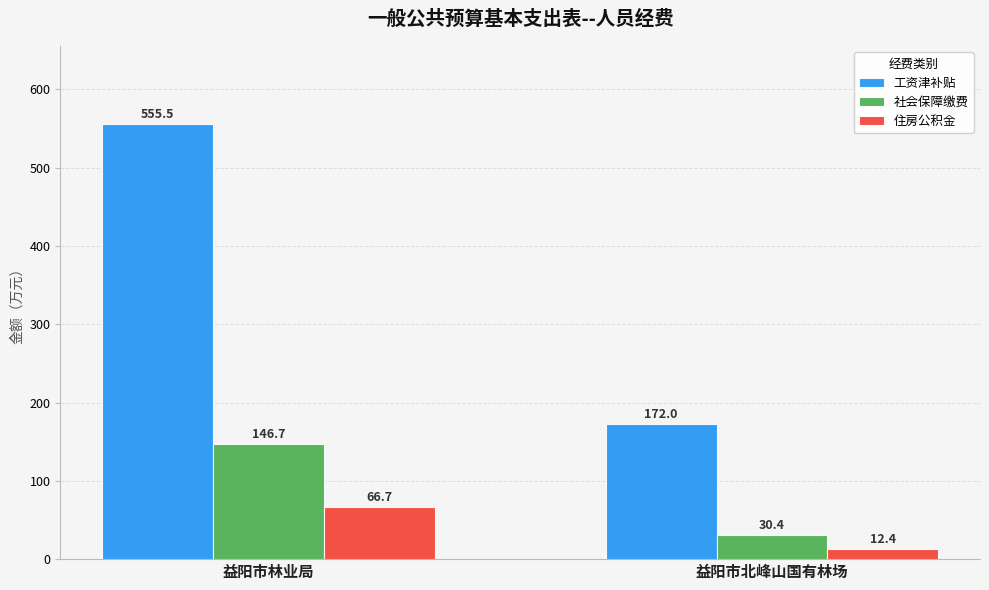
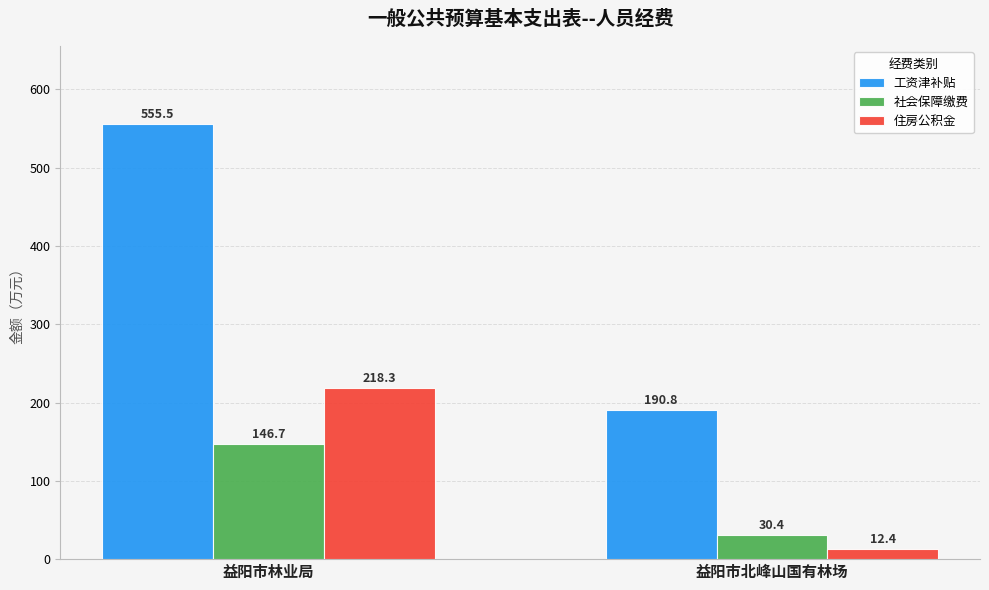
住房公积金, 益阳市林业局: 66.7 -> 218.3
工资津补贴, 益阳市北峰山国有林场: 172.0 -> 190.8
